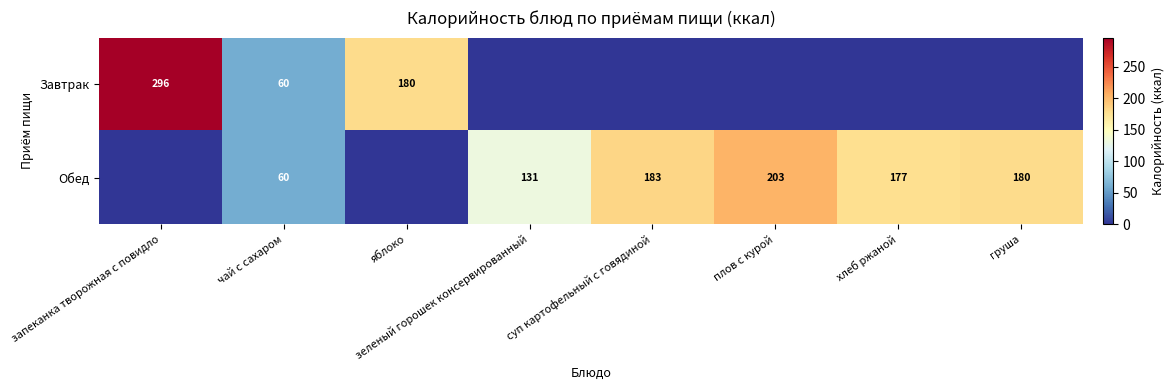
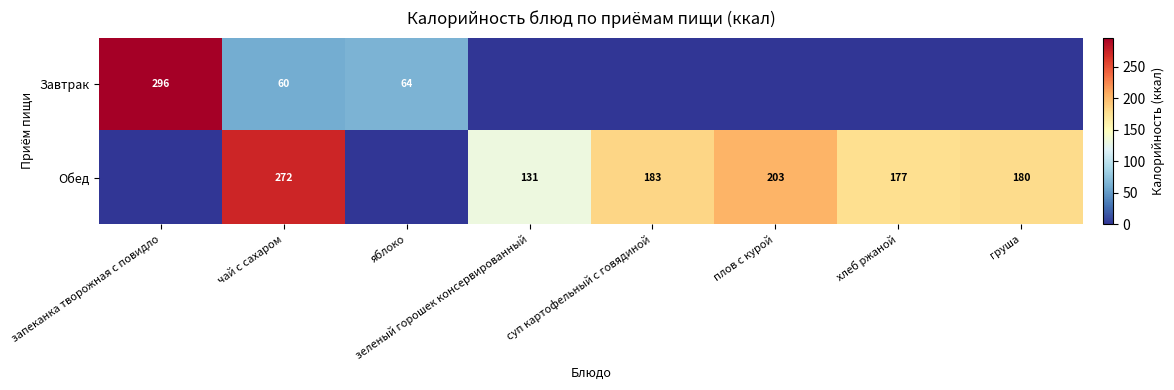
Завтрак, яблоко: 180 -> 64
Обед, чай с сахаром: 60 -> 272
